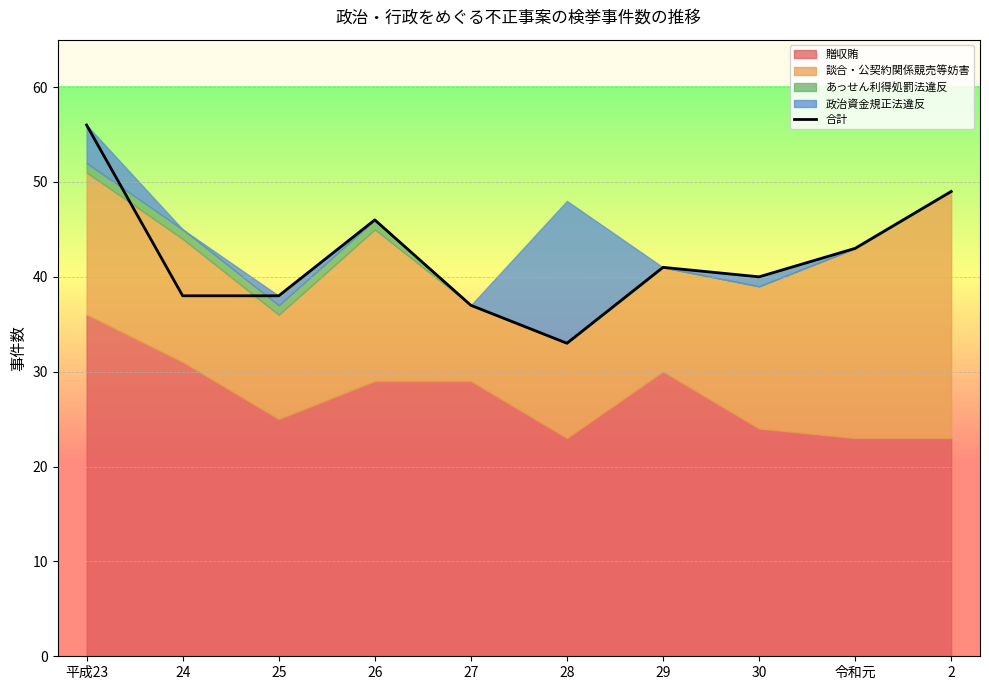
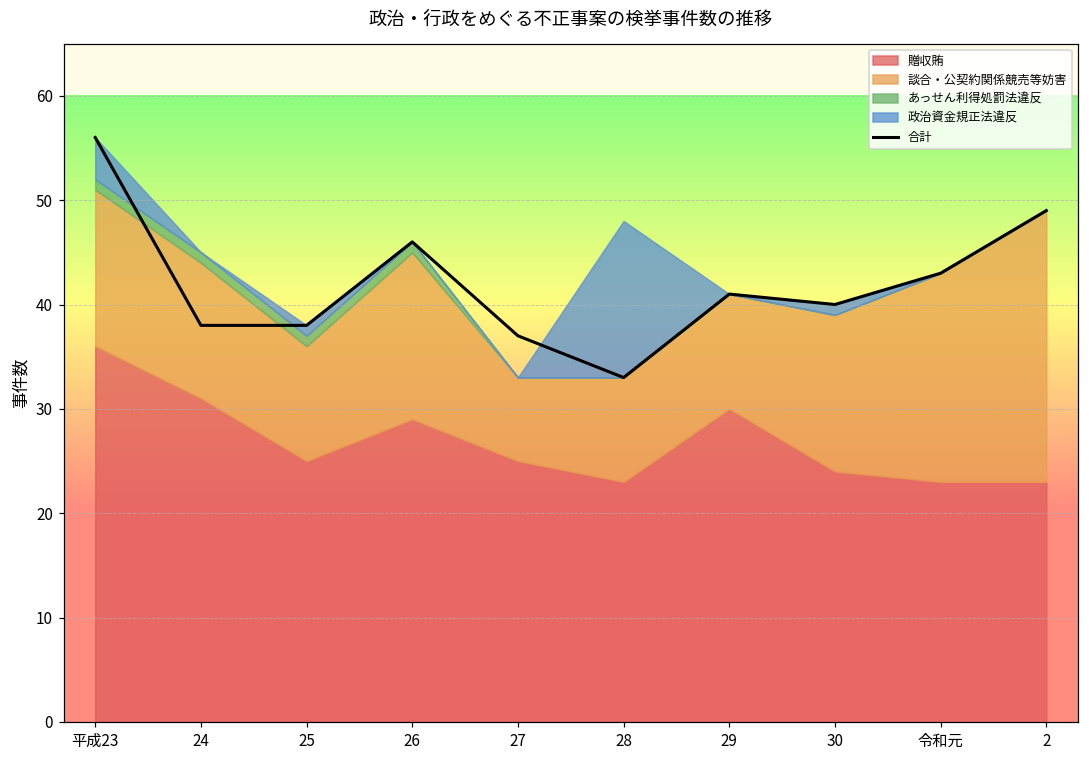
贈収賄, 27: 29 -> 25
